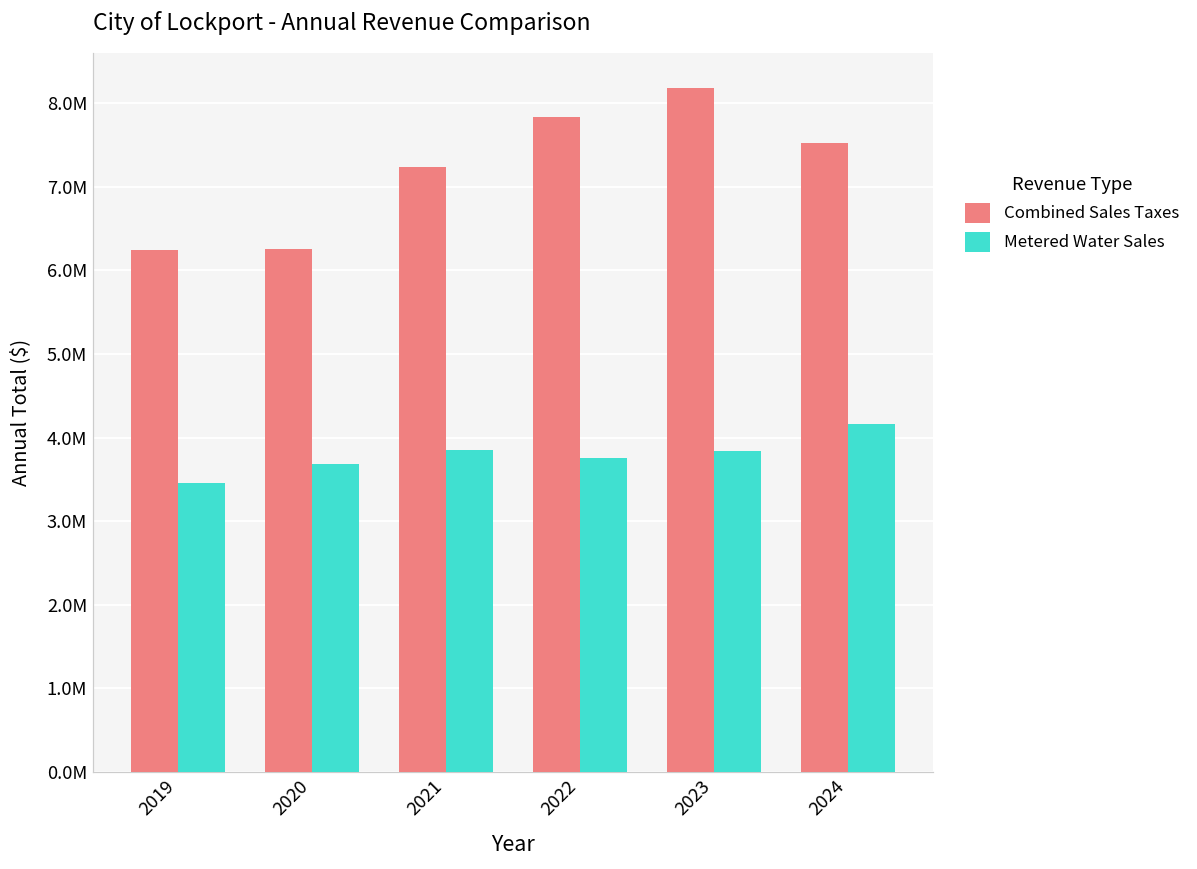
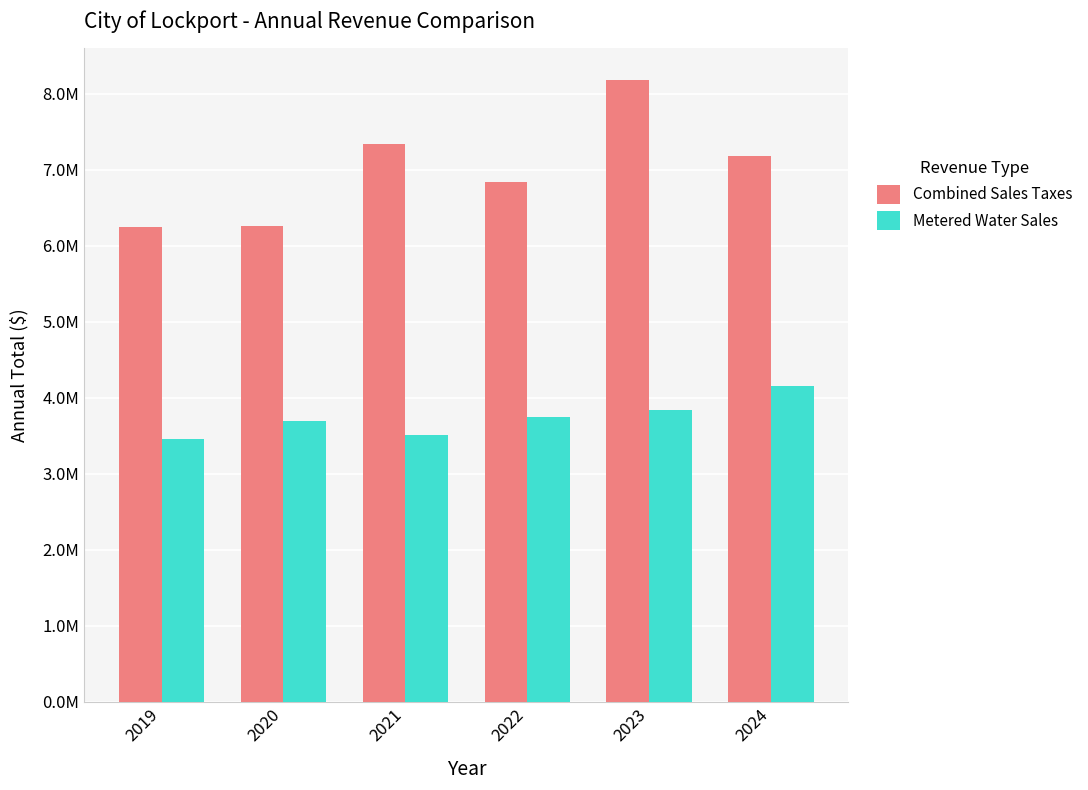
Combined Sales Taxes, 2021: 7200000 -> 7300000
Metered Water Sales, 2021: 3800000 -> 3500000
Combined Sales Taxes, 2022: 7800000 -> 6800000
Combined Sales Taxes, 2024: 7500000 -> 7200000
